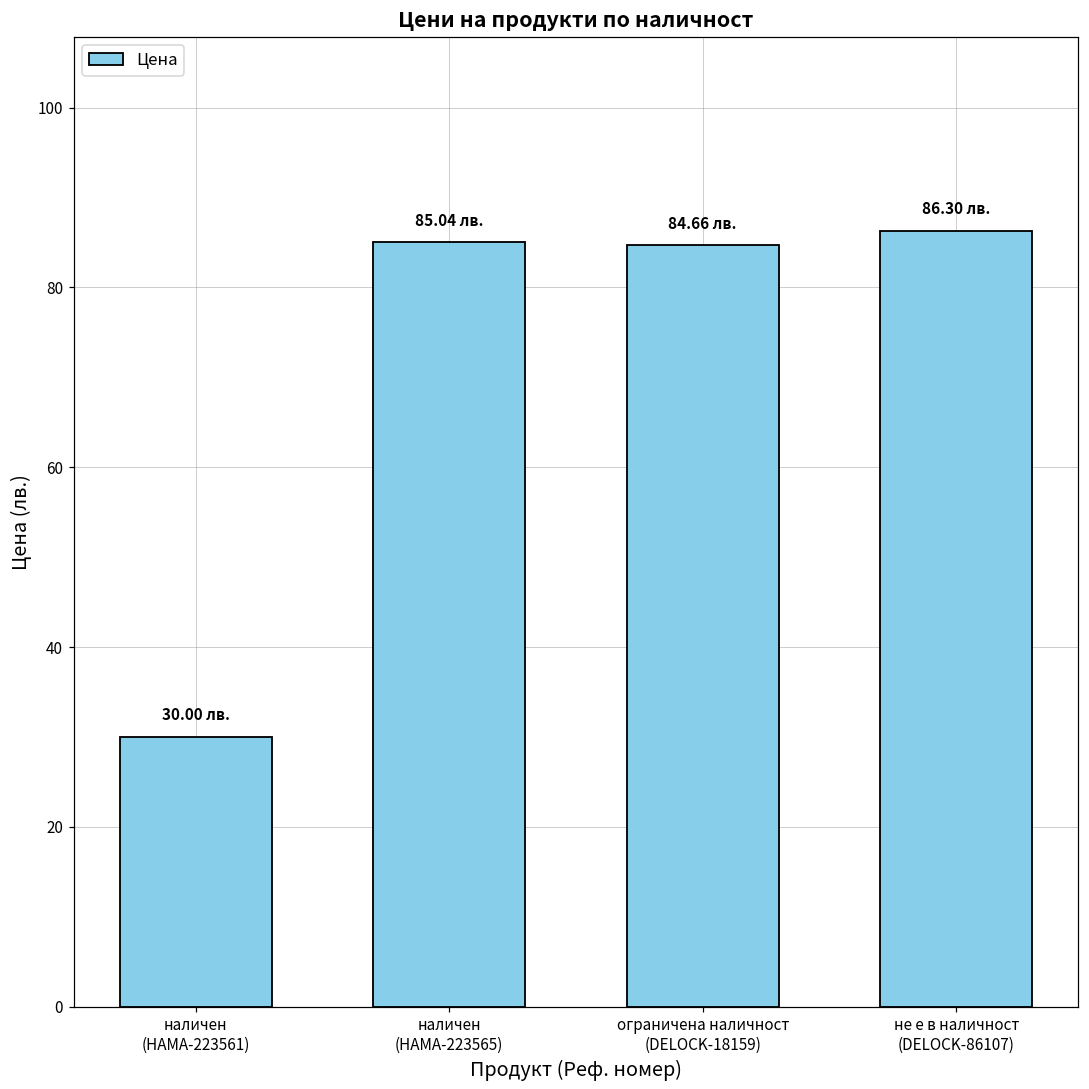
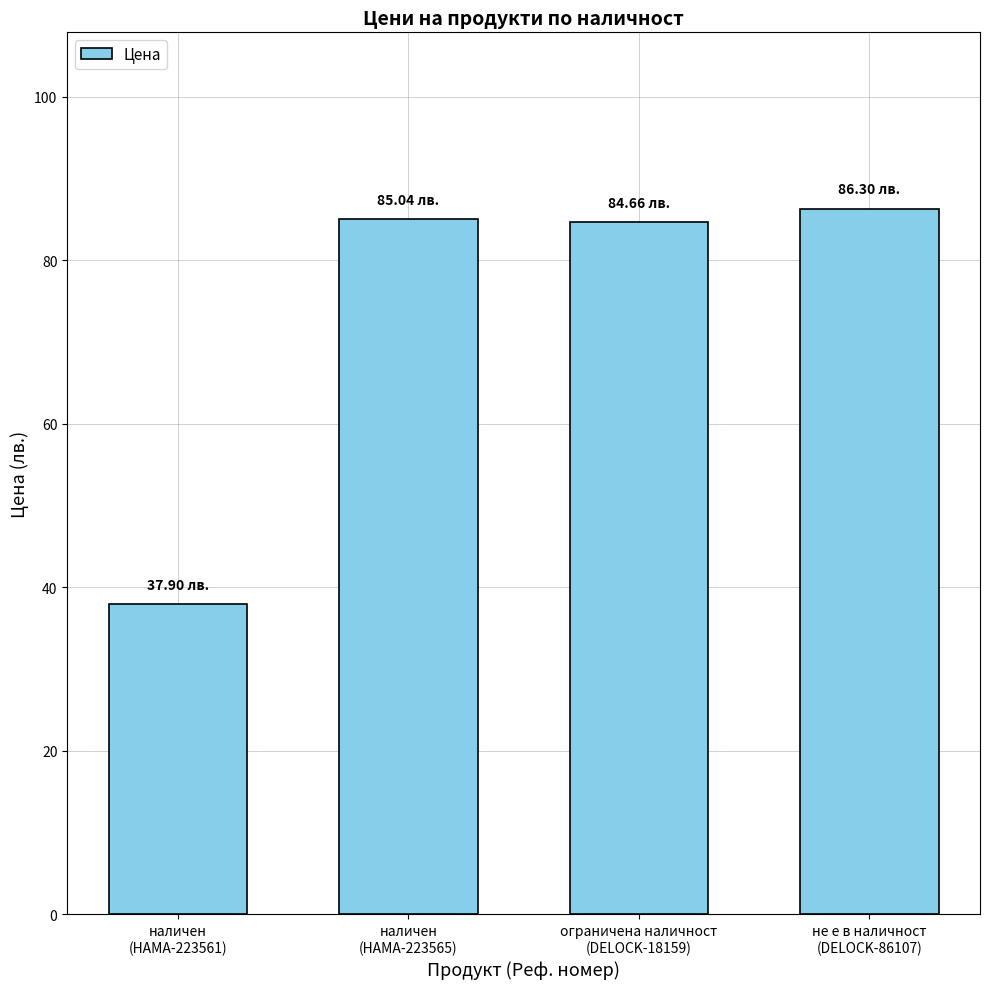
наличен (HAMA-223561): 30.00 -> 37.90
